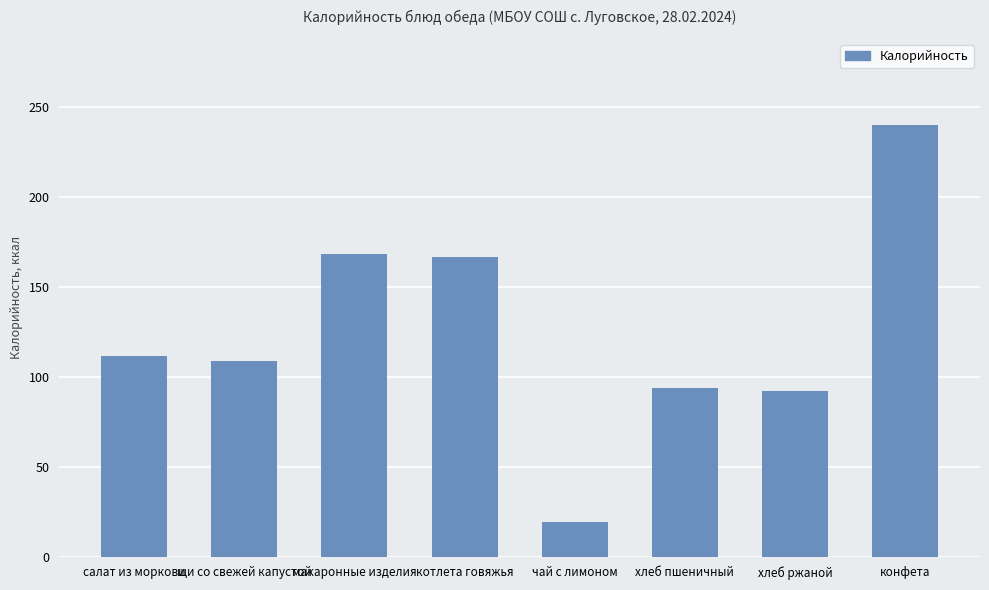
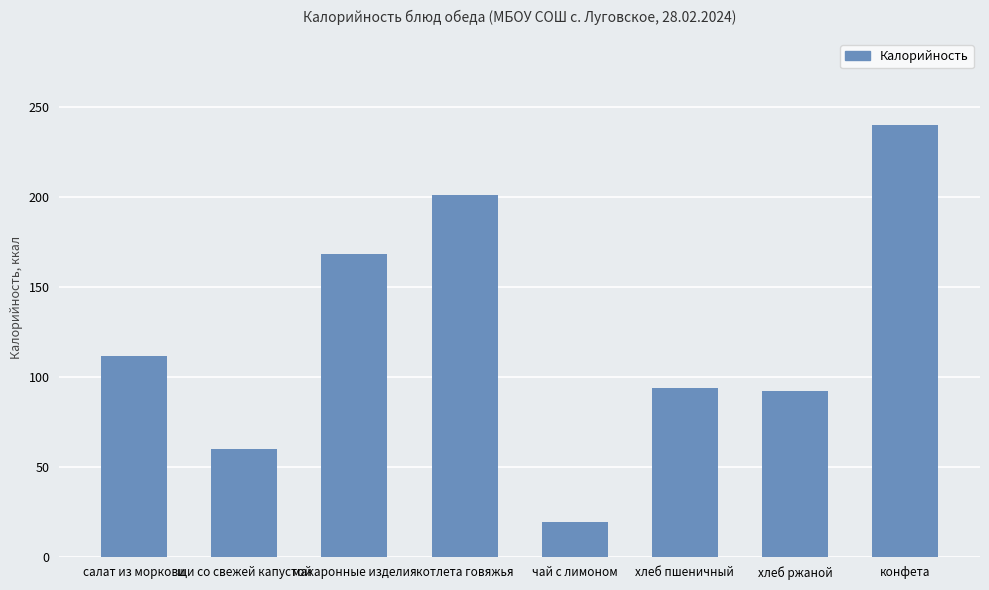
щи со свежей капустой: 109 -> 60
котлета говяжья: 167 -> 201
